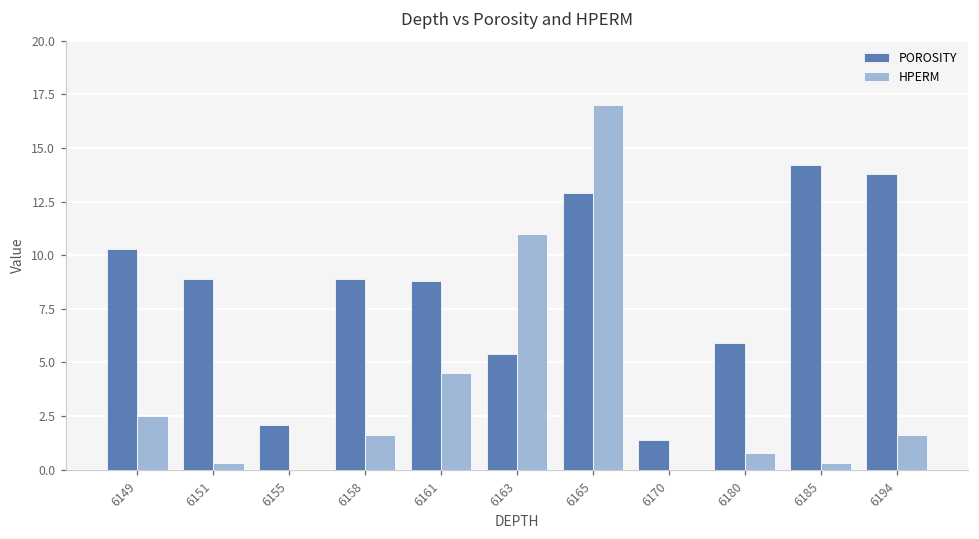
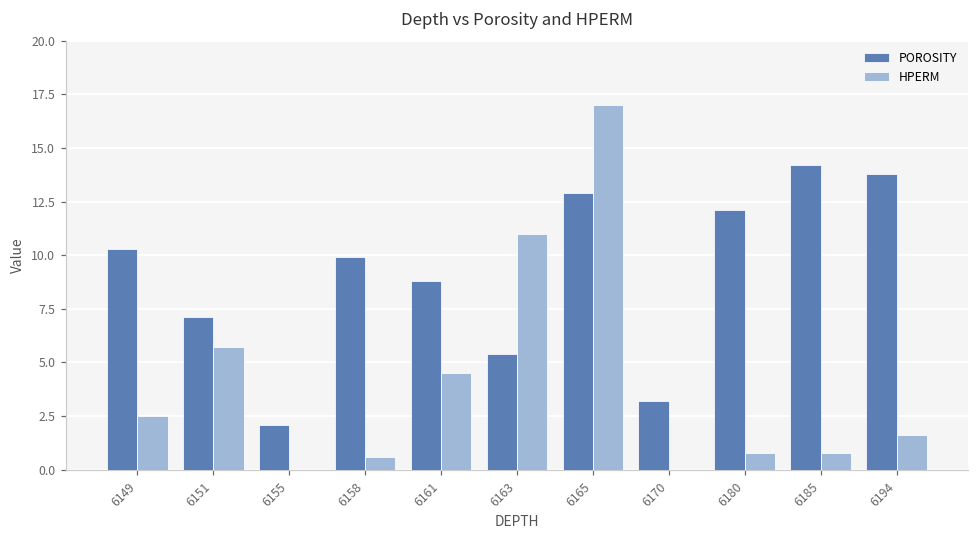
POROSITY, 6151: 8.9 -> 7.1
HPERM, 6151: 0.3 -> 5.7
POROSITY, 6158: 8.9 -> 9.9
HPERM, 6158: 1.6 -> 0.6
POROSITY, 6170: 1.4 -> 3.2
POROSITY, 6180: 5.9 -> 12.1
HPERM, 6185: 0.3 -> 0.8
